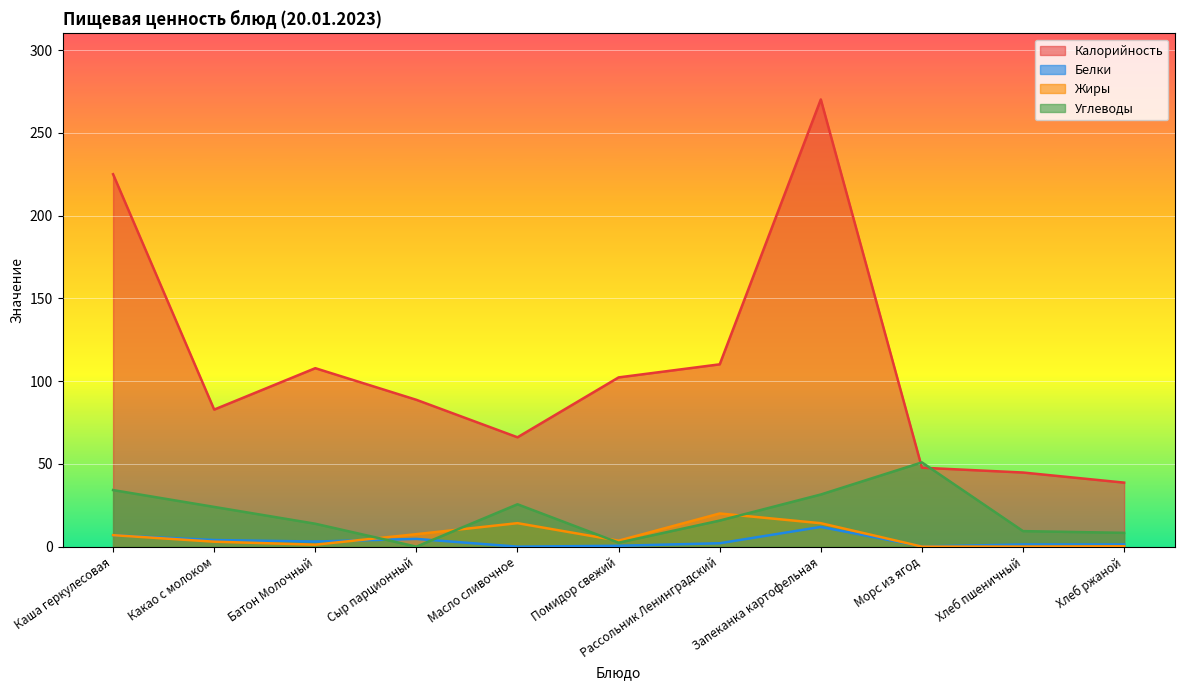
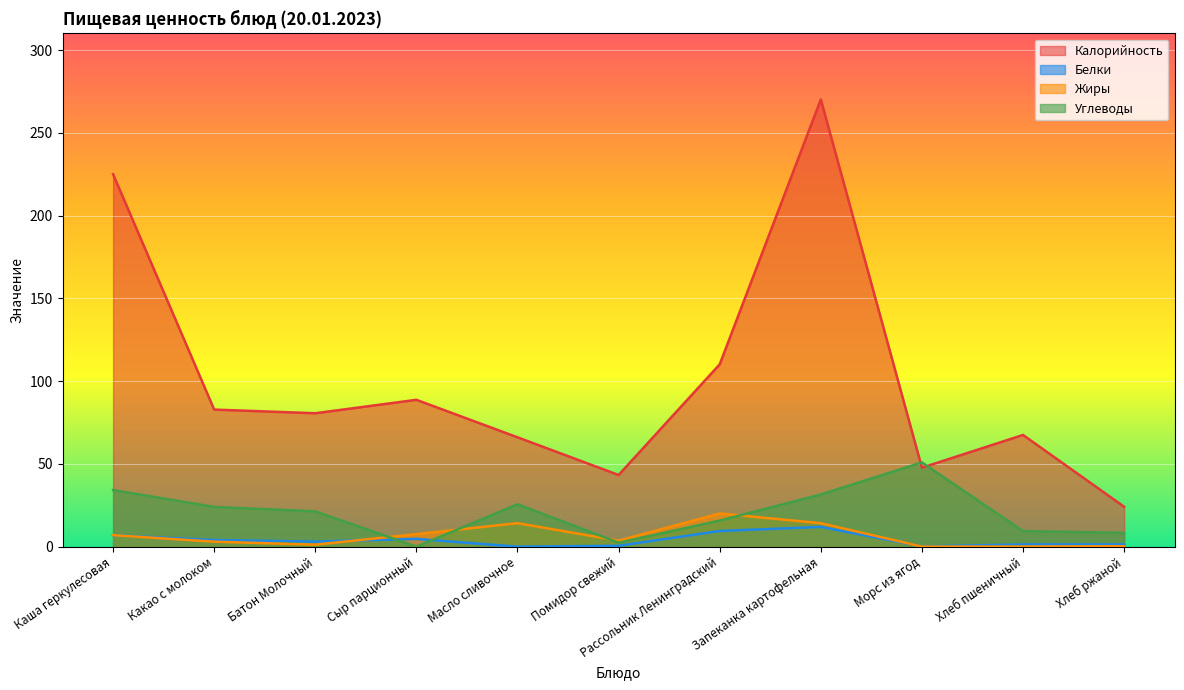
Калорийность, Батон Молочный: 108 -> 81
Углеводы, Батон Молочный: 14 -> 21
Калорийность, Помидор свежий: 102 -> 43
Белки, Рассольник Ленинградский: 2 -> 9
Калорийность, Хлеб пшеничный: 45 -> 67
Калорийность, Хлеб ржаной: 39 -> 24
